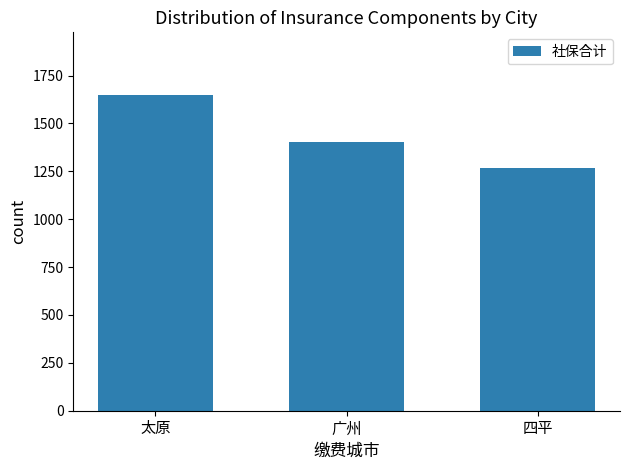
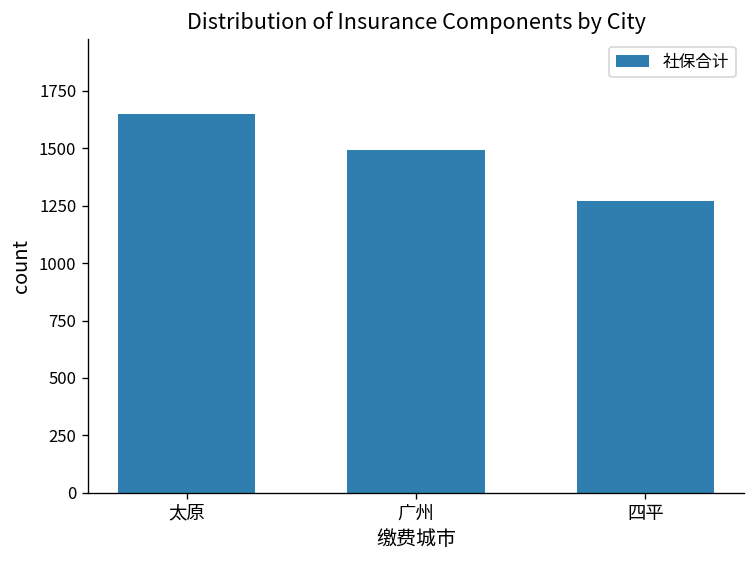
广州: 1400 -> 1490
